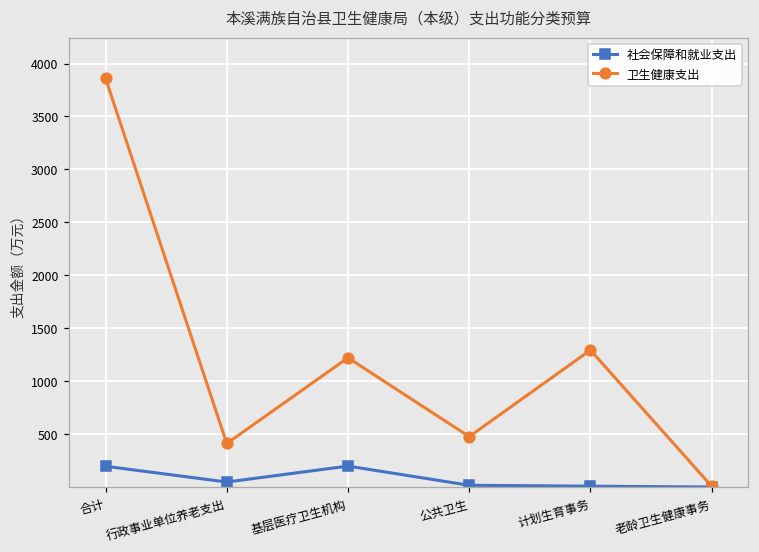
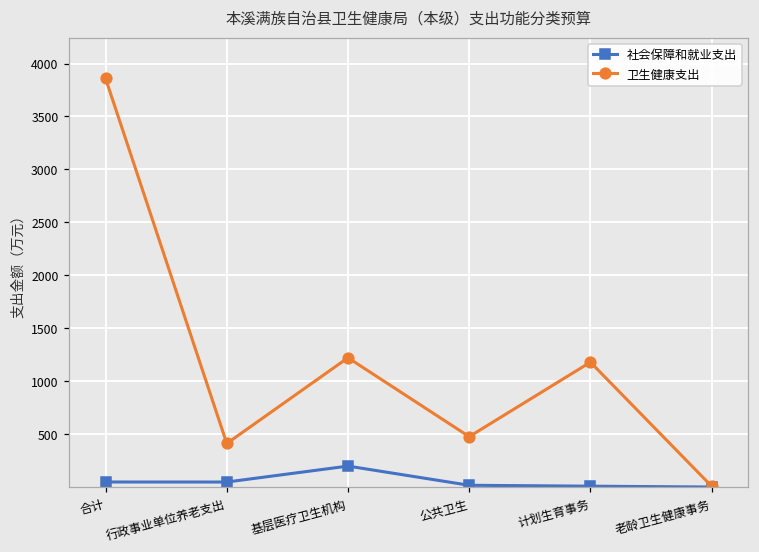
社会保障和就业支出, 合计: 200 -> 0
卫生健康支出, 计划生育事务: 1300 -> 1200
